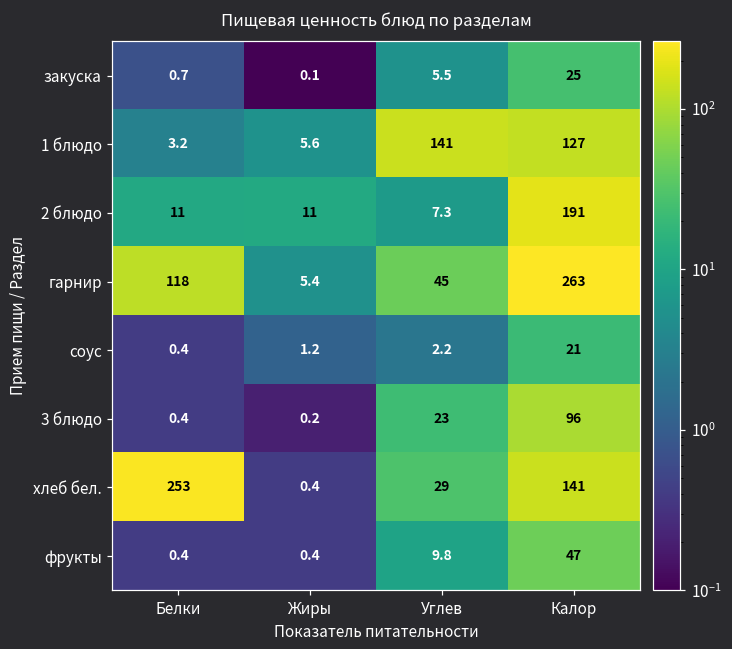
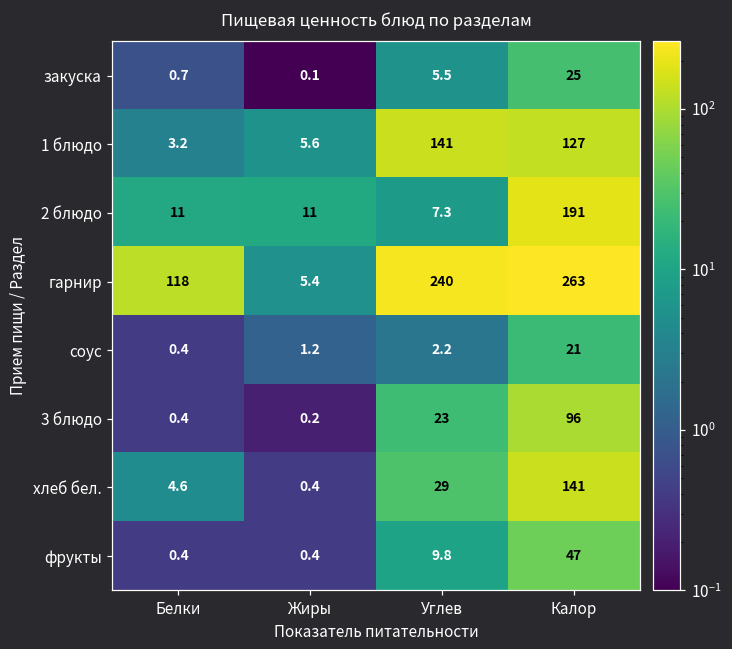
гарнир, Углев: 45 -> 240
хлеб бел., Белки: 253 -> 4.6
